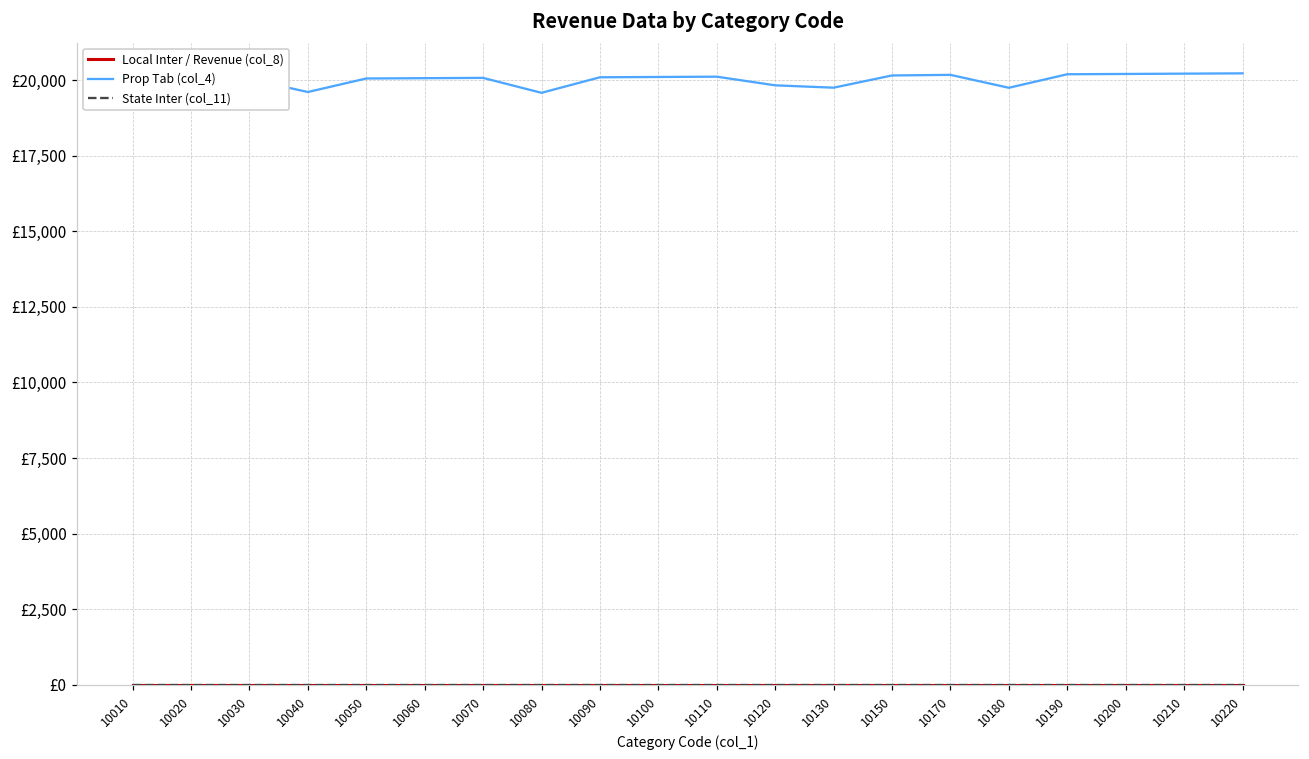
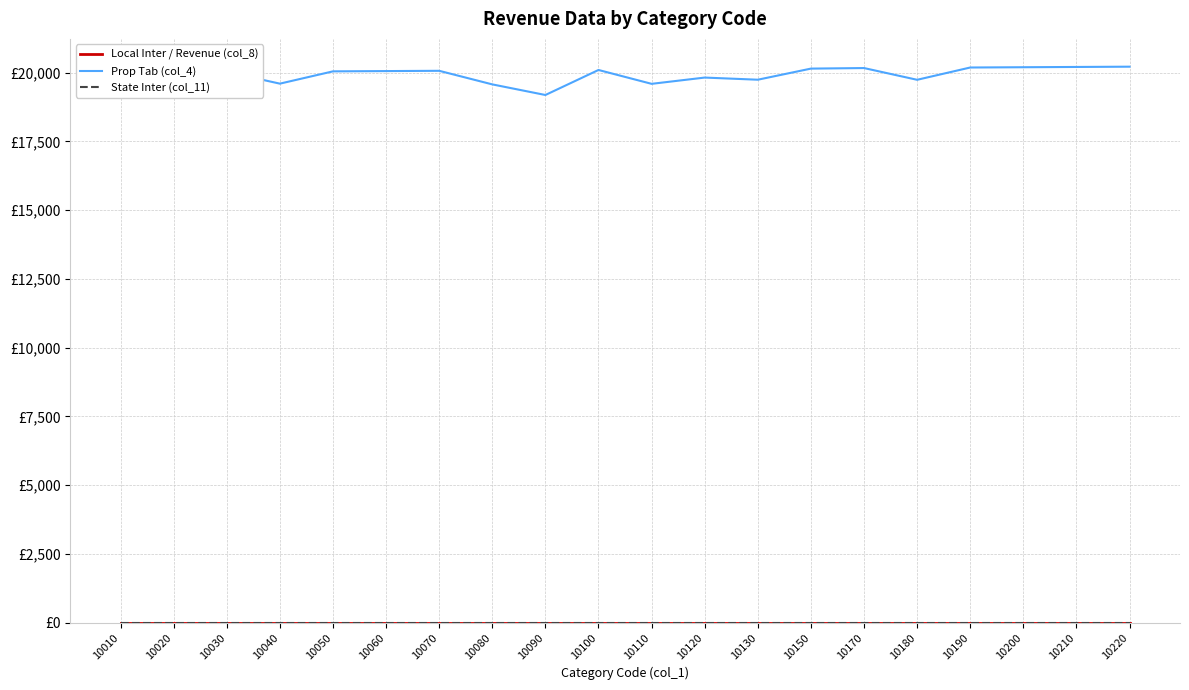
Prop Tab (col_4), 10090: £20,100 -> £19,200
Prop Tab (col_4), 10110: £20,100 -> £19,600
